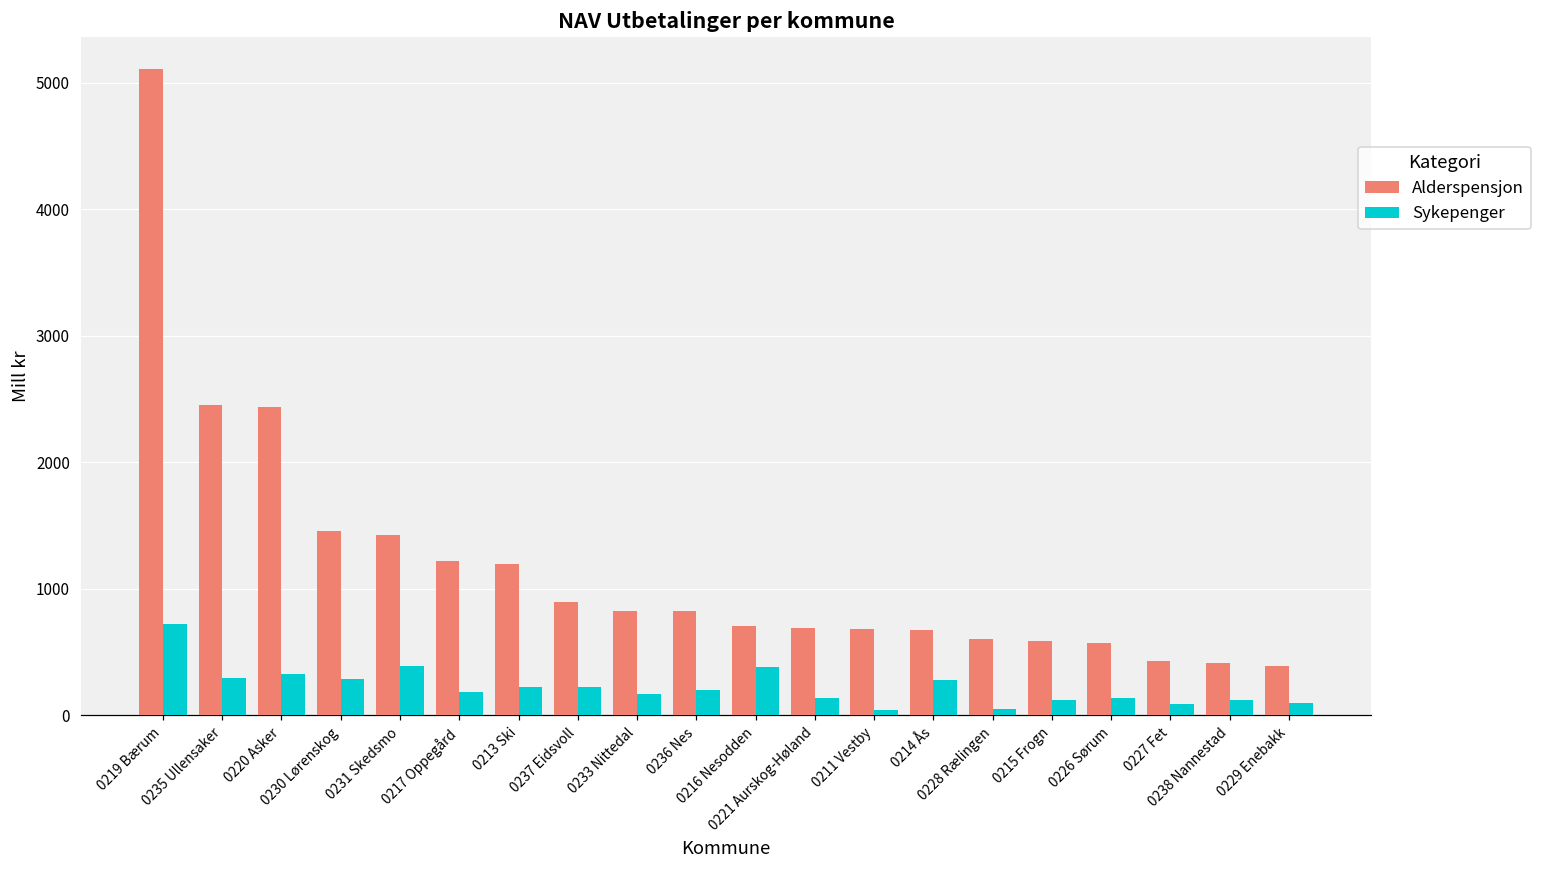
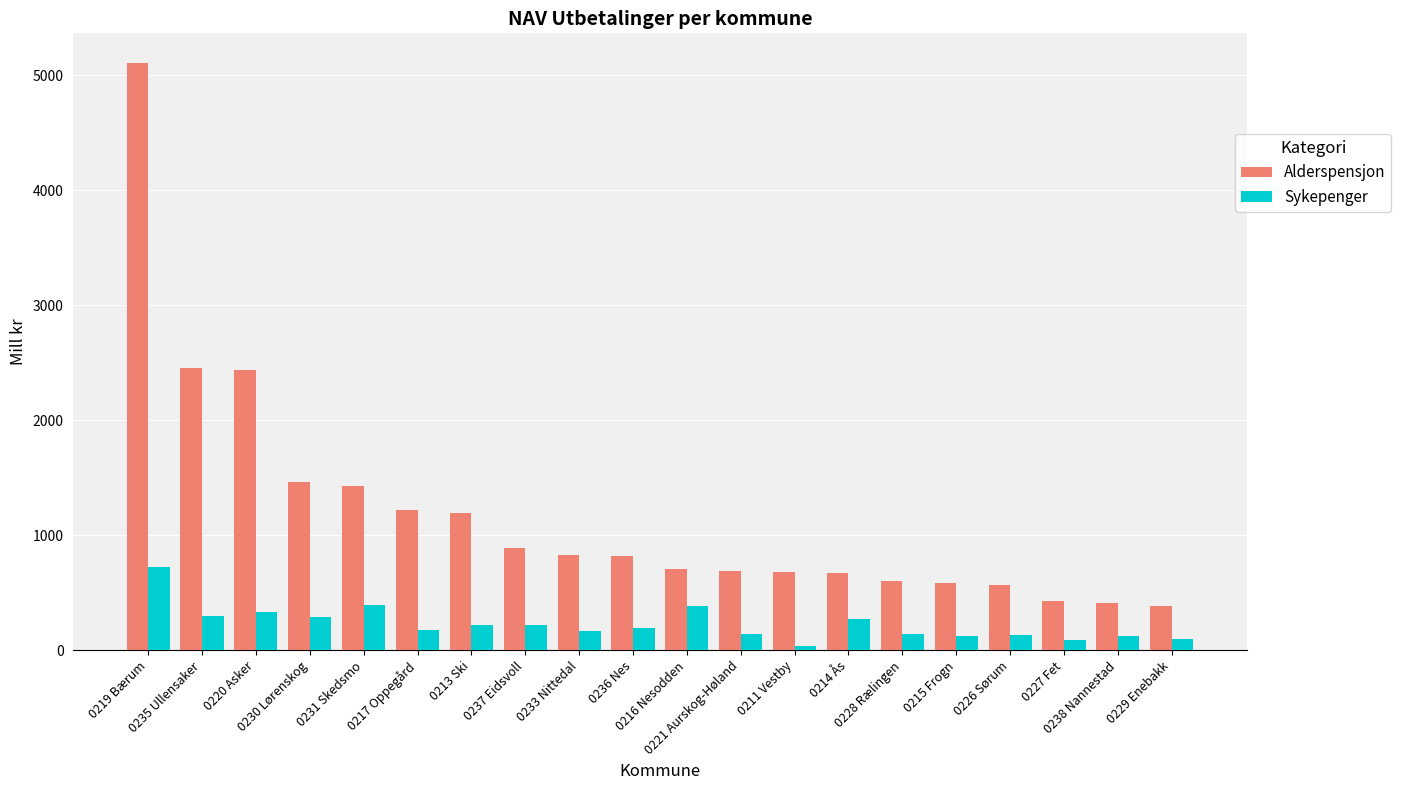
Sykepenger, 0228 Rælingen: 50 -> 140
